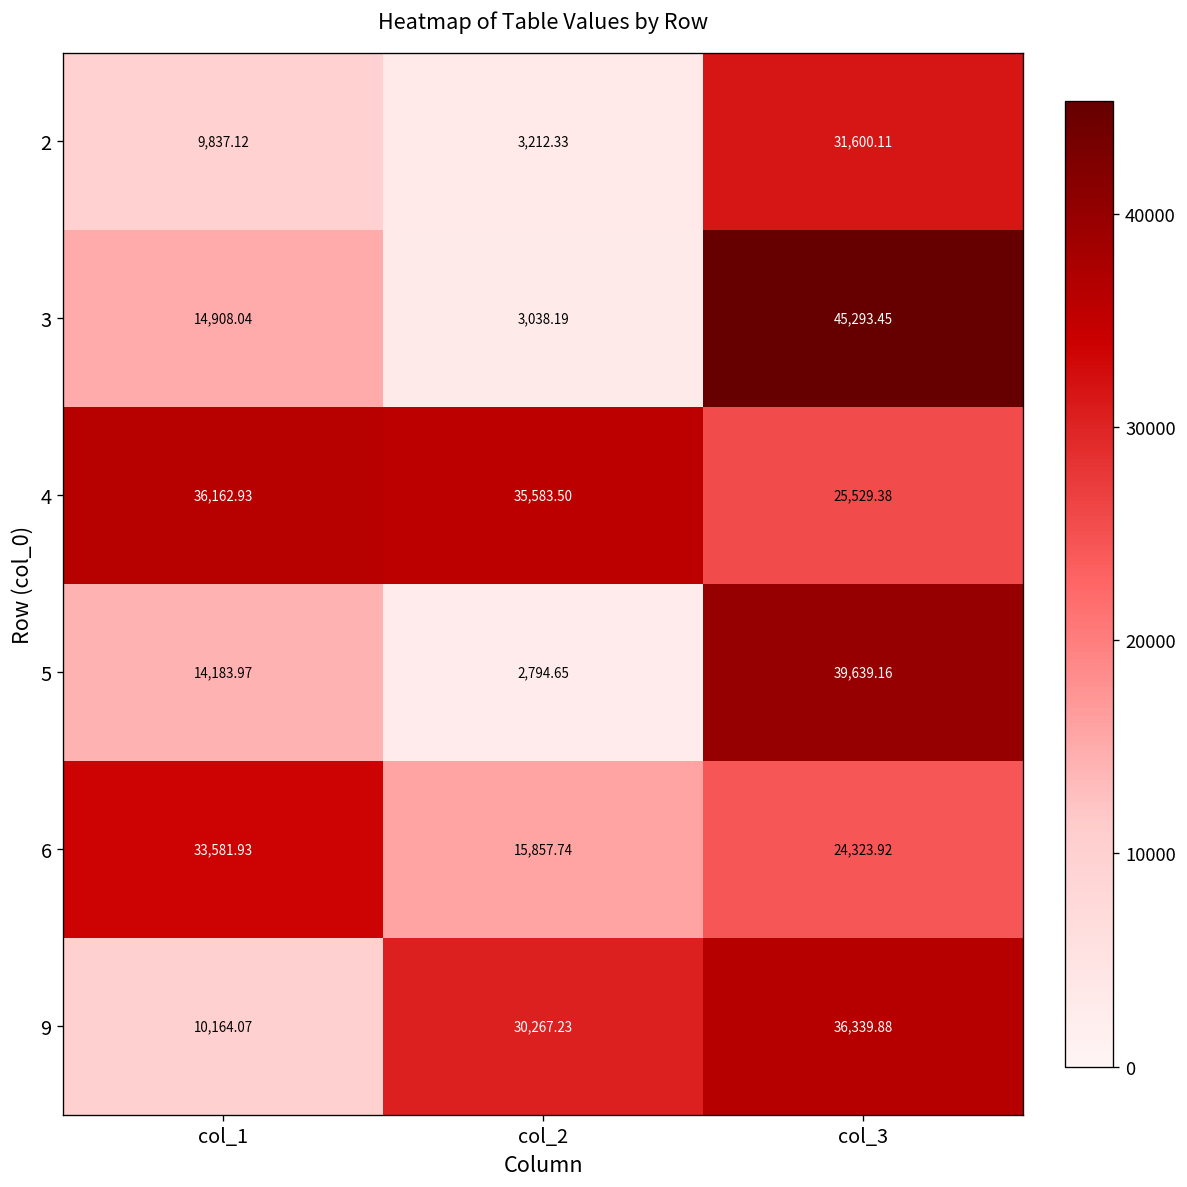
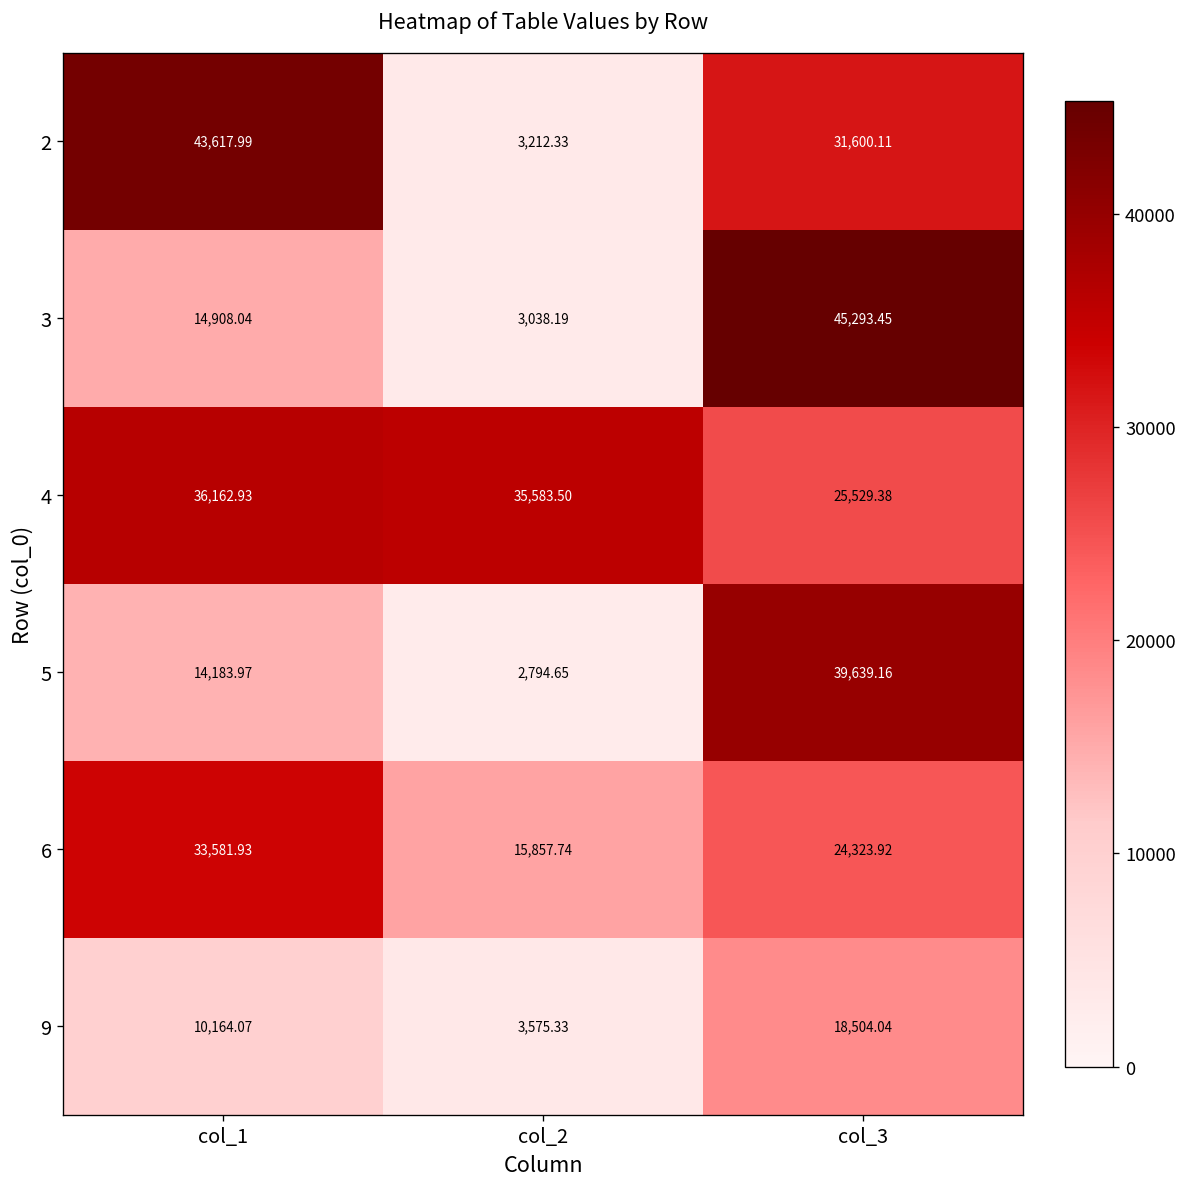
2, col_1: 9,837.12 -> 43,617.99
9, col_2: 30,267.23 -> 3,575.33
9, col_3: 36,339.88 -> 18,504.04
